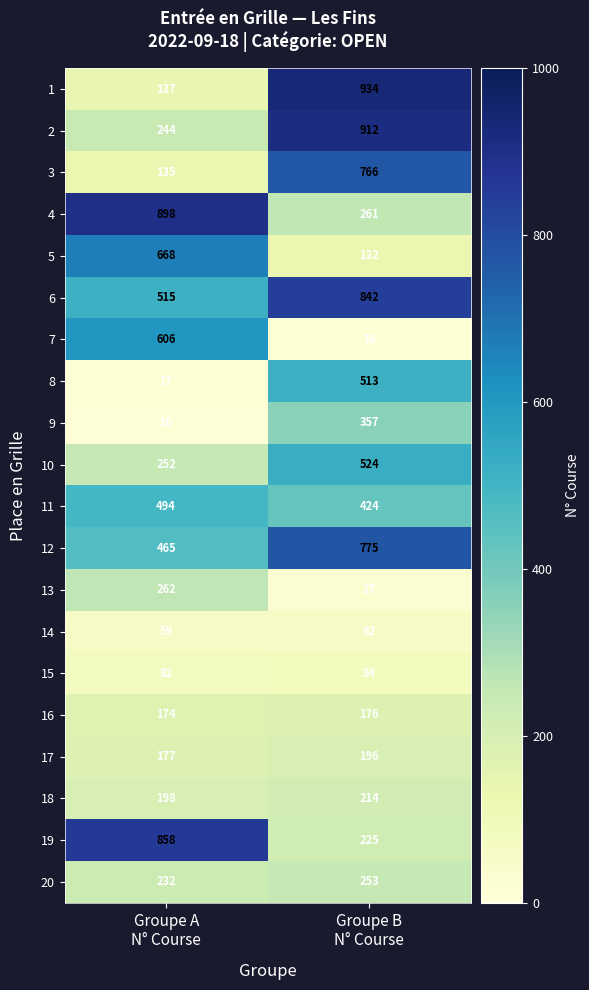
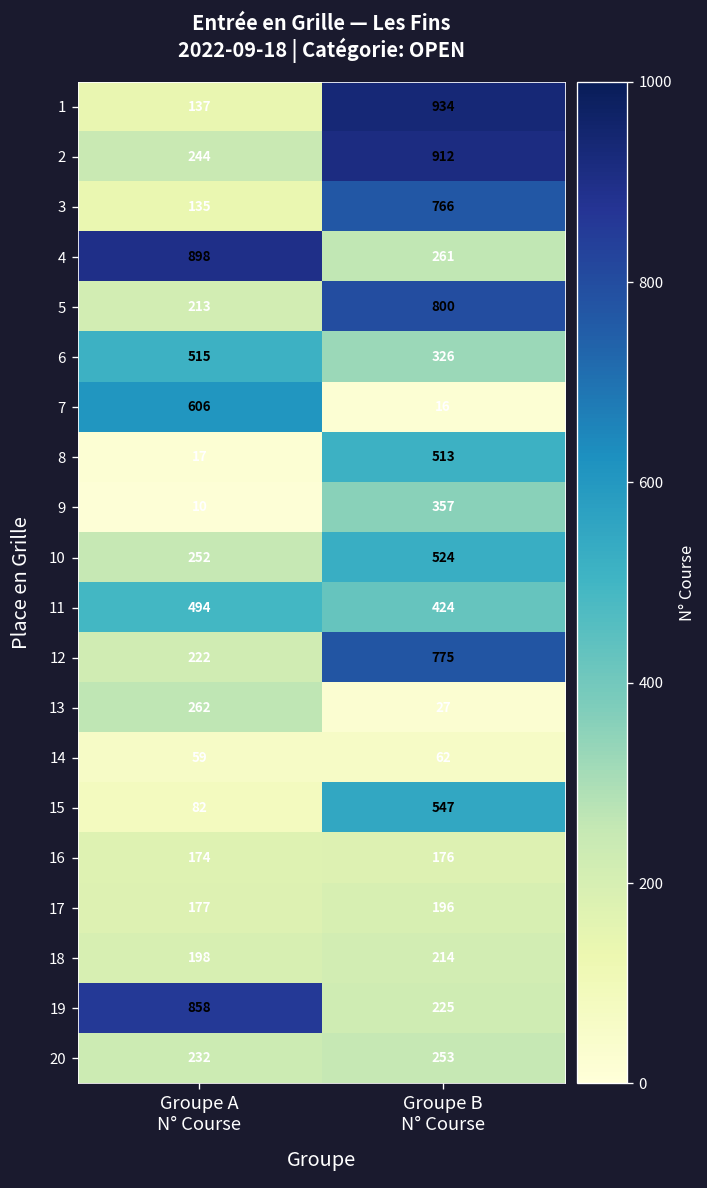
5, Groupe A N° Course: 668 -> 213
5, Groupe B N° Course: 132 -> 800
6, Groupe B N° Course: 842 -> 326
12, Groupe A N° Course: 465 -> 222
15, Groupe B N° Course: 84 -> 547
